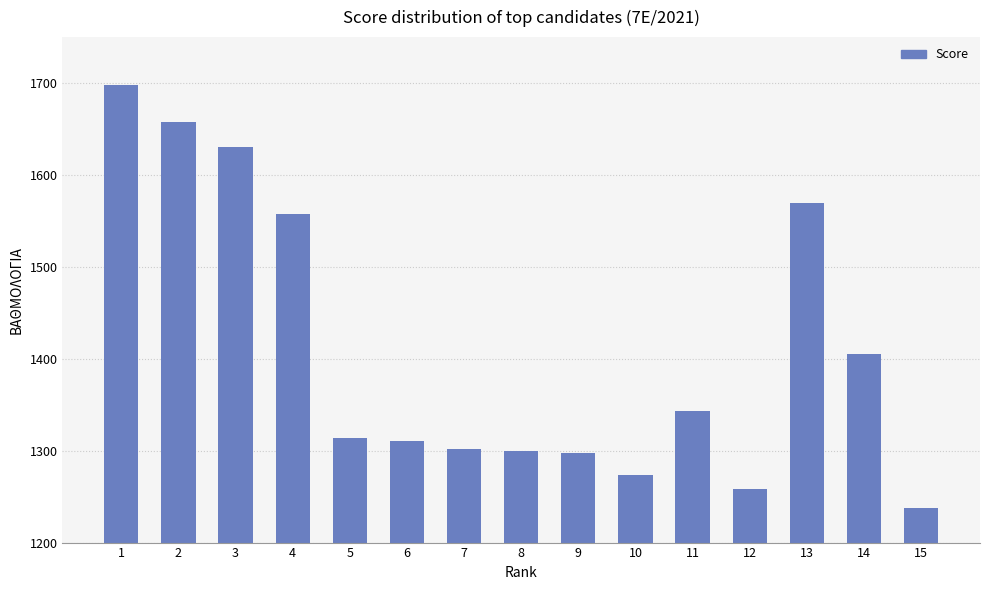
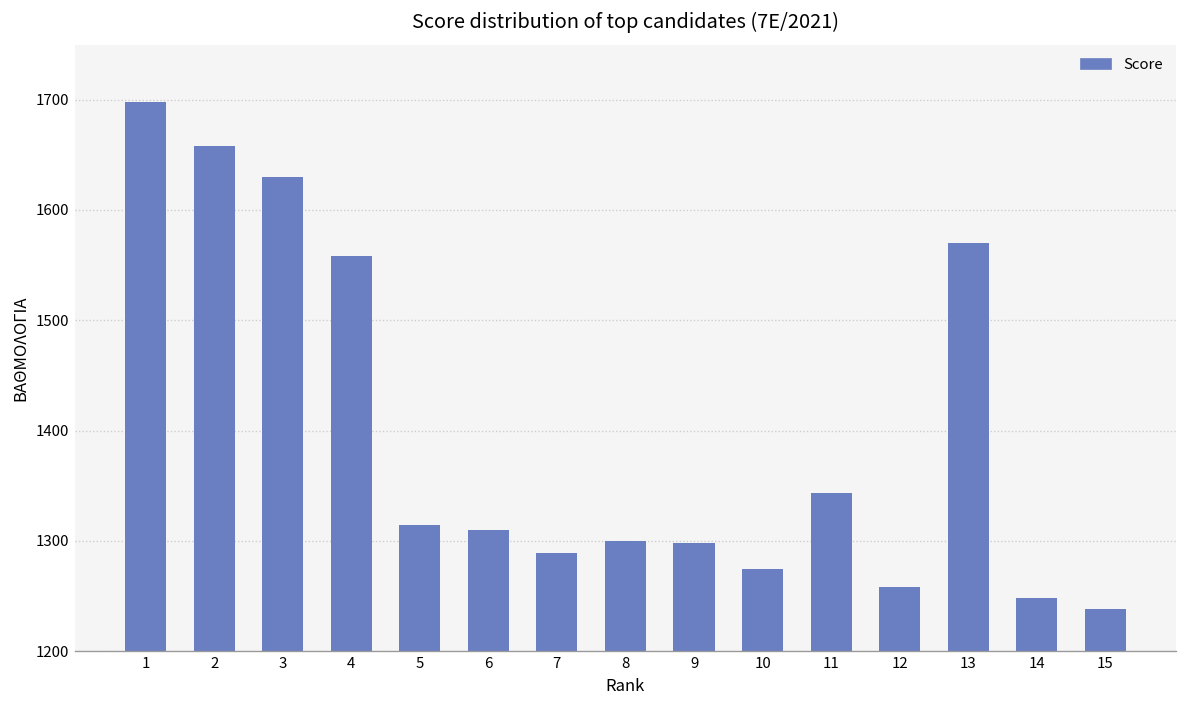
7: 1300 -> 1290
14: 1410 -> 1250
